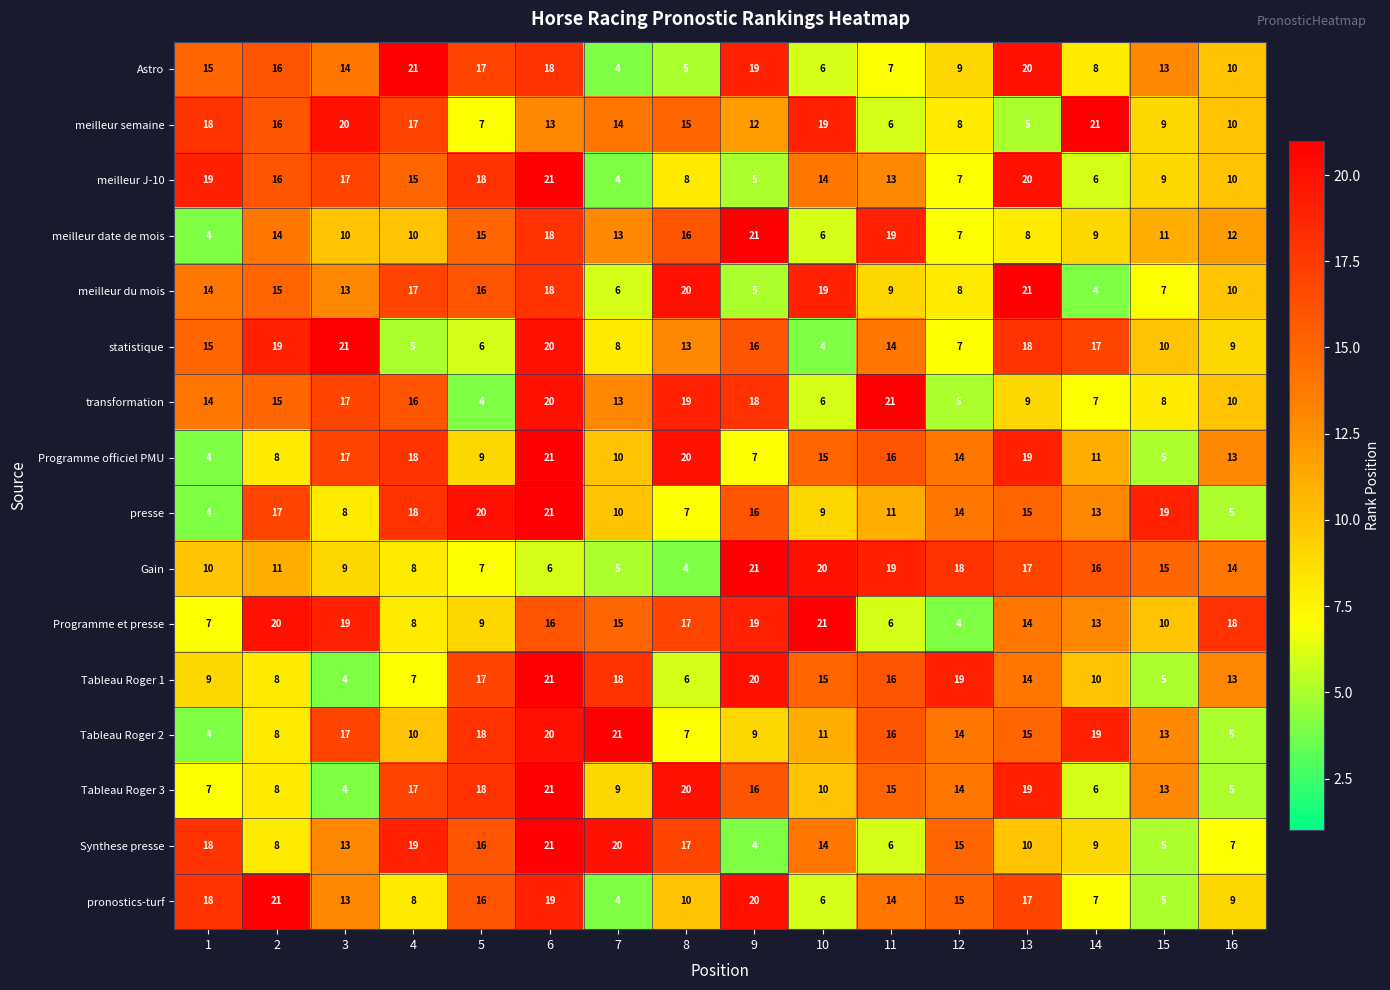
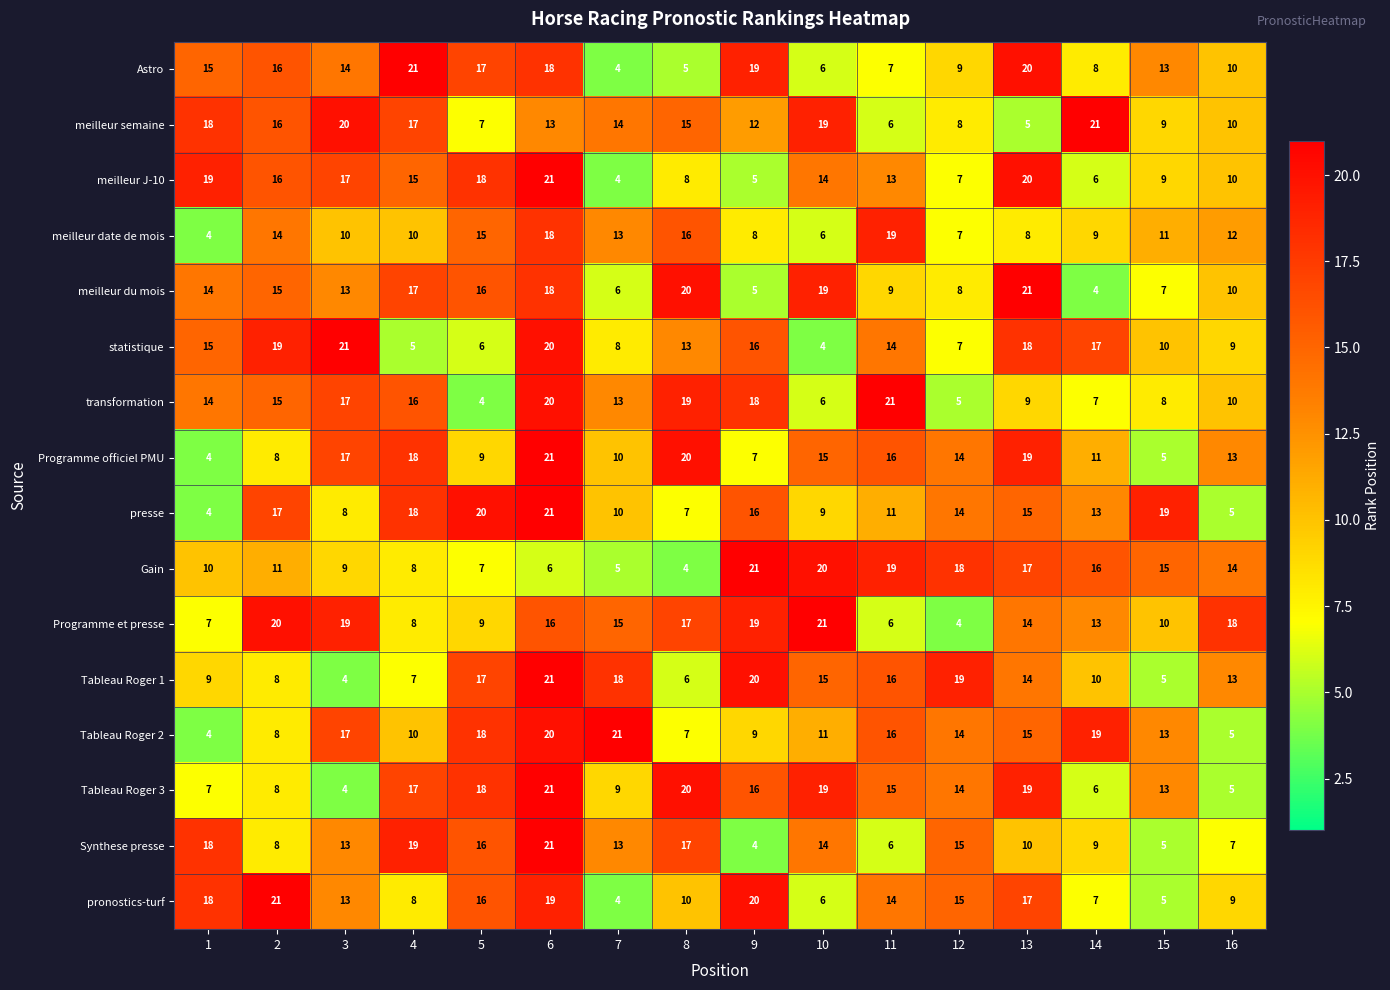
meilleur date de mois, 9: 21 -> 8
Tableau Roger 3, 10: 10 -> 19
Synthese presse, 7: 20 -> 13
